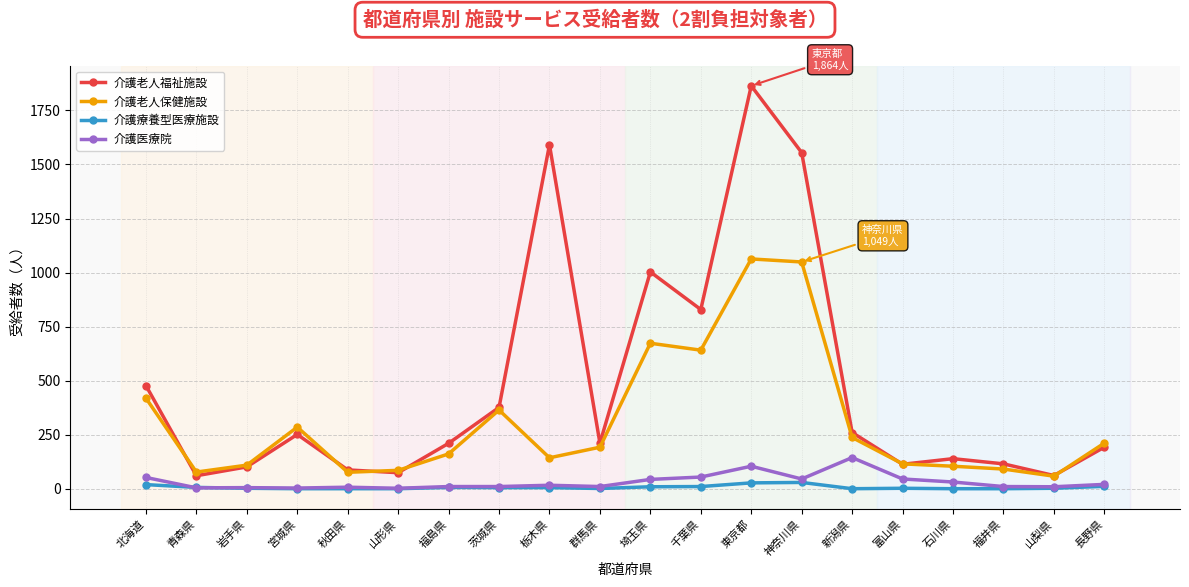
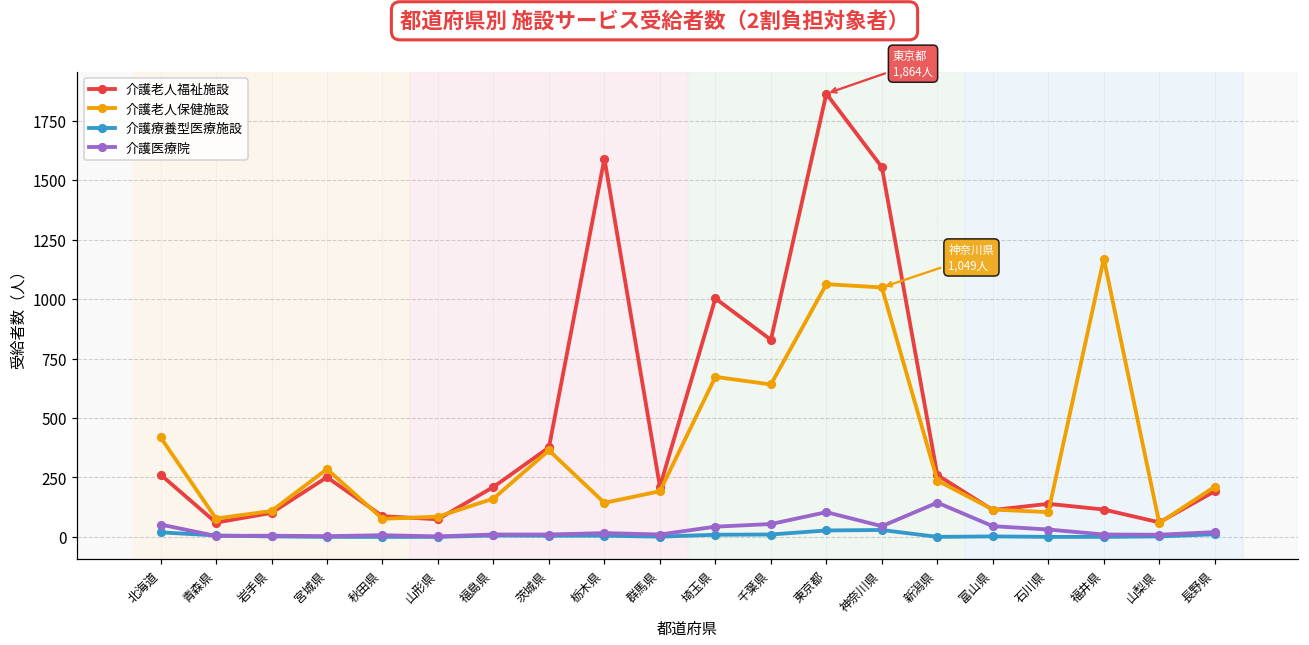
介護老人福祉施設, 北海道: 480 -> 260
介護老人保健施設, 福井県: 90 -> 1170
